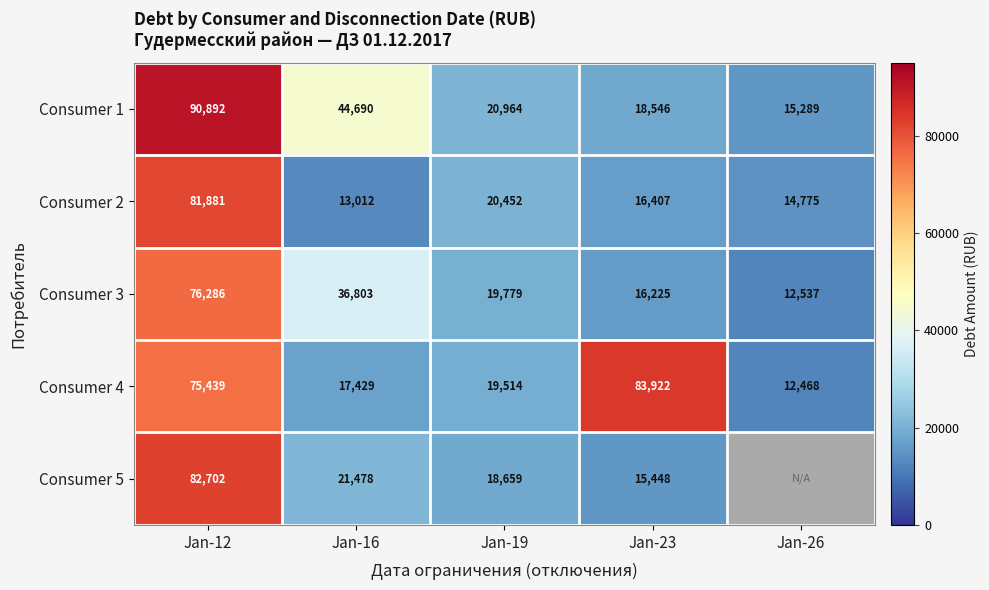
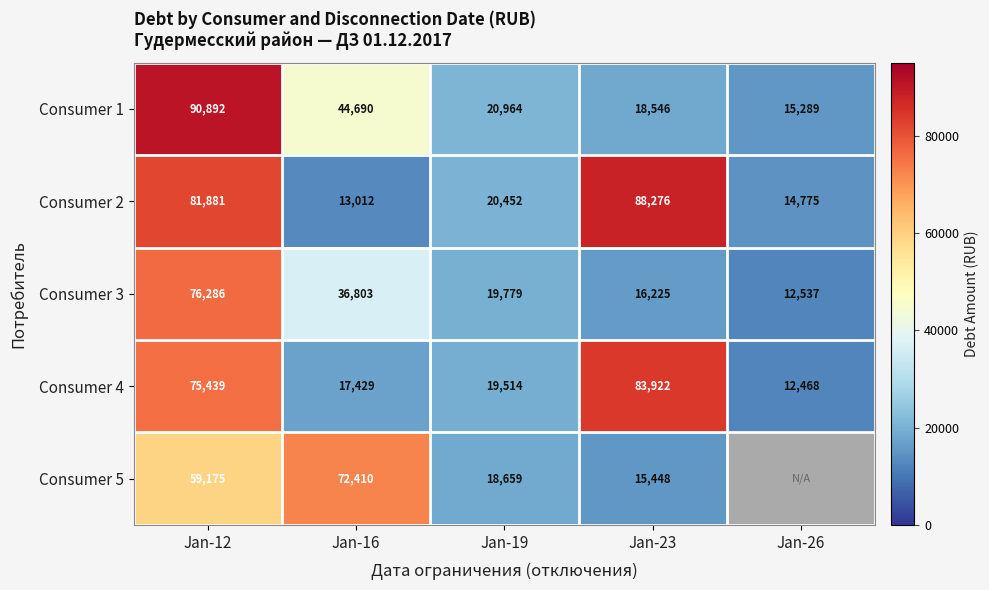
Consumer 2, Jan-23: 16,407 -> 88,276
Consumer 5, Jan-12: 82,702 -> 59,175
Consumer 5, Jan-16: 21,478 -> 72,410
